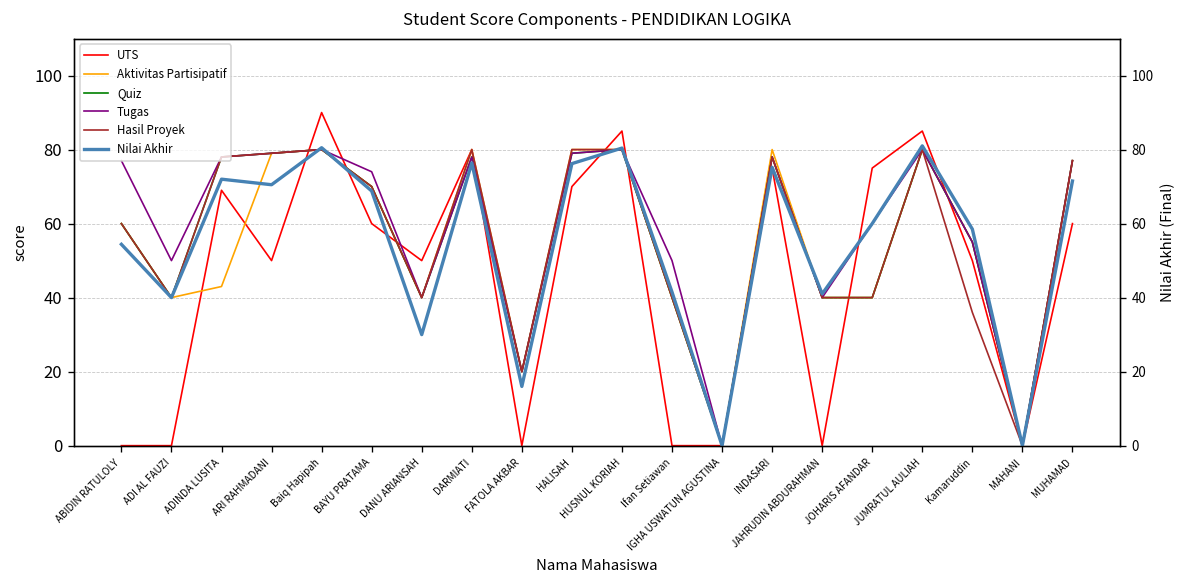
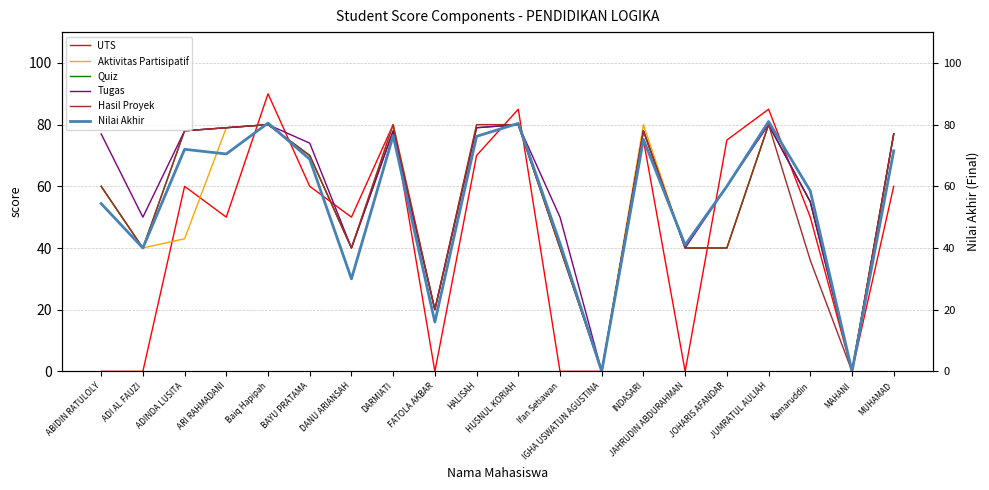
UTS, ADINDA LUSITA: 69 -> 60
